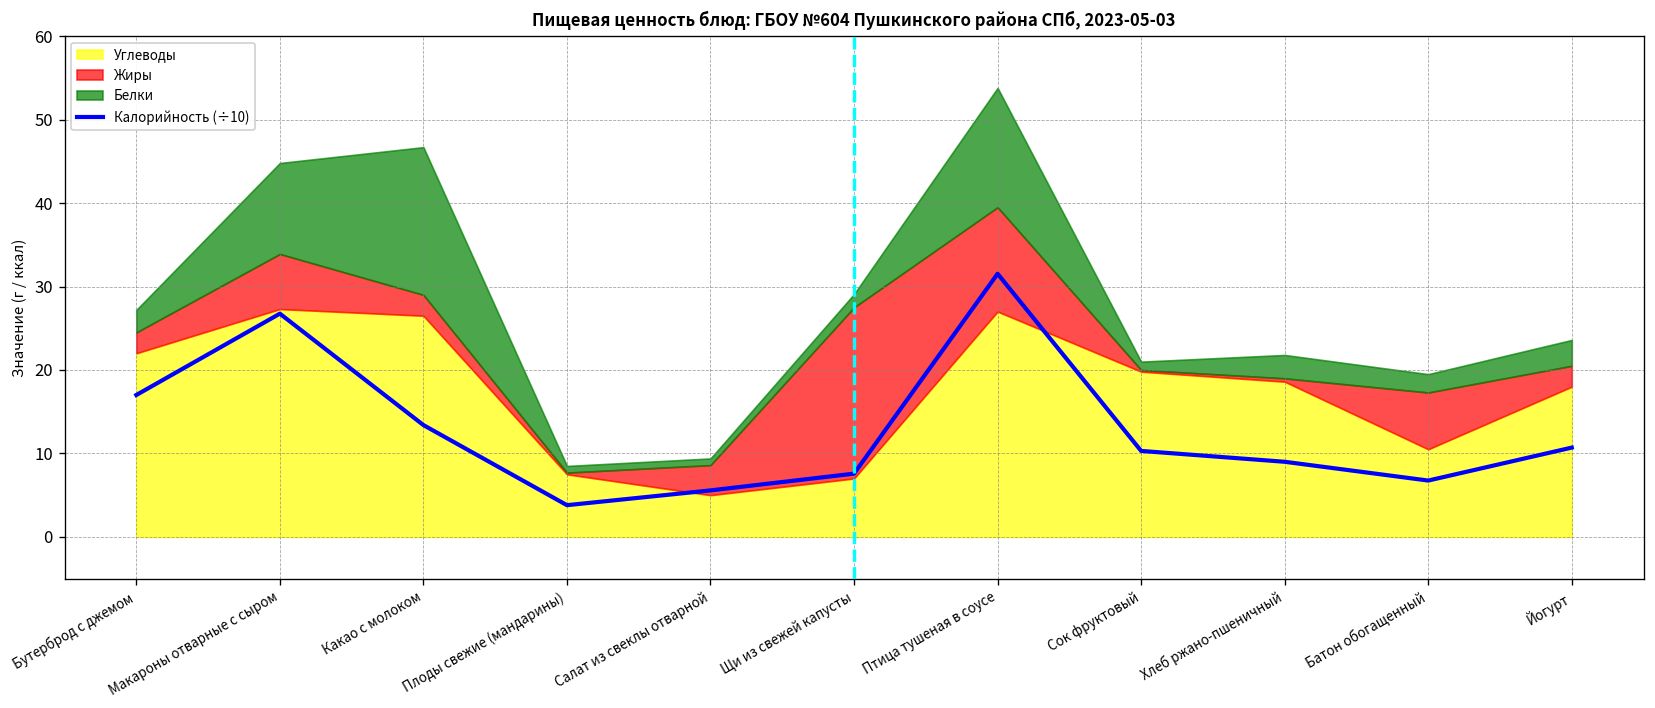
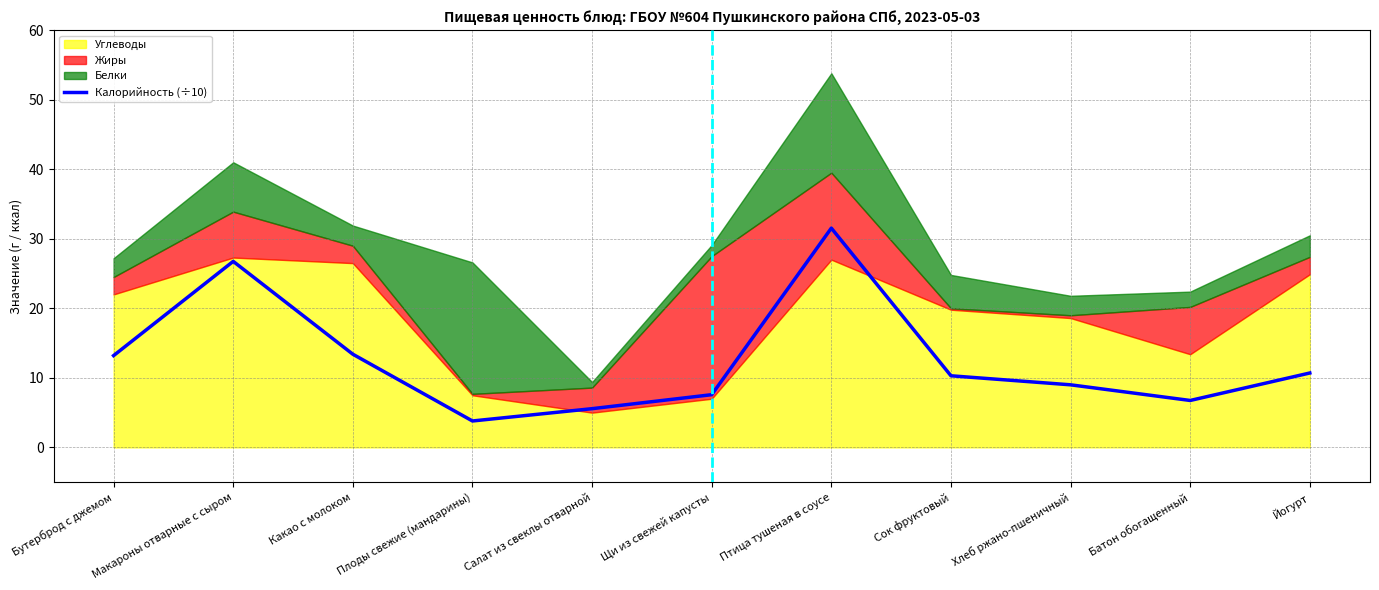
Калорийность (÷10), Бутерброд с джемом: 17 -> 13
Белки, Макароны отварные с сыром: 11 -> 7
Белки, Какао с молоком: 18 -> 3
Белки, Плоды свежие (мандарины): 1 -> 19
Белки, Сок фруктовый: 1 -> 5
Углеводы, Батон обогащенный: 11 -> 13
Углеводы, Йогурт: 18 -> 25
